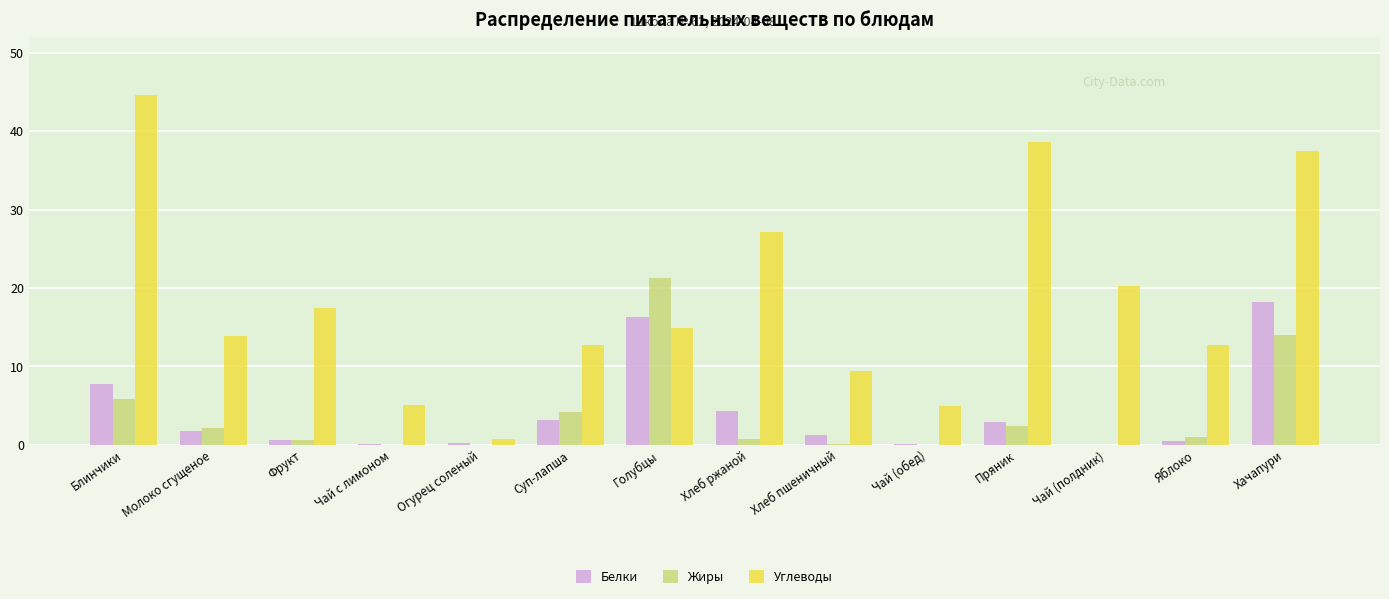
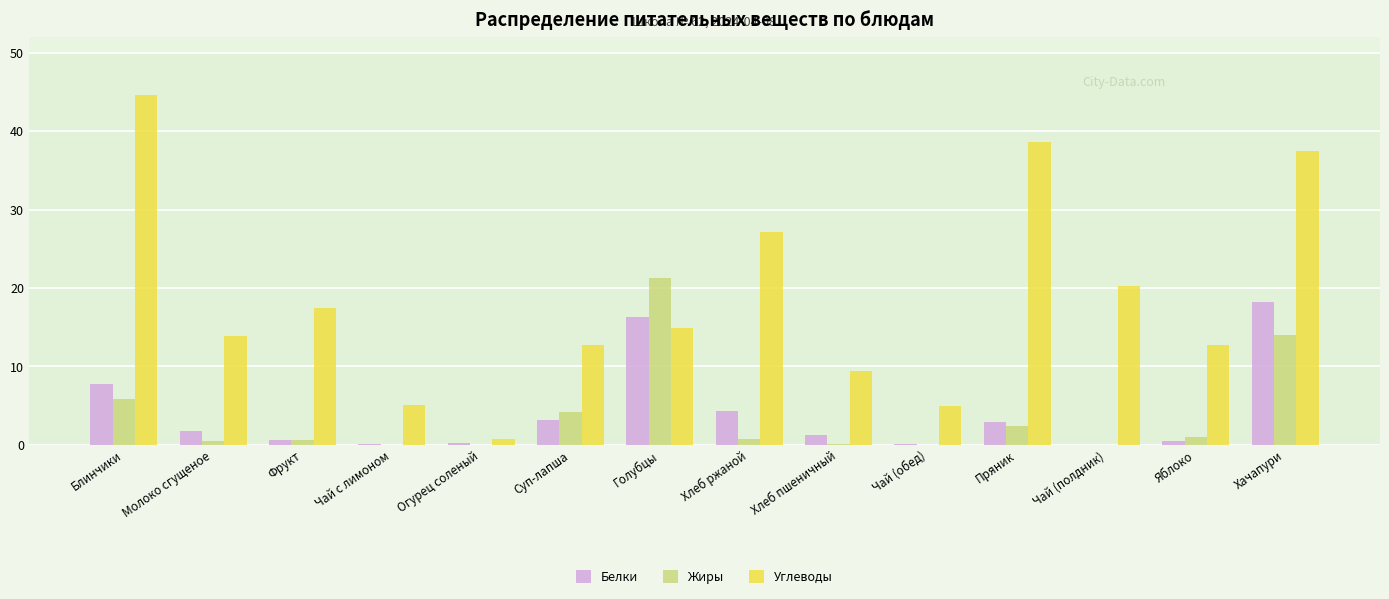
Жиры, Молоко сгущеное: 2 -> 1
